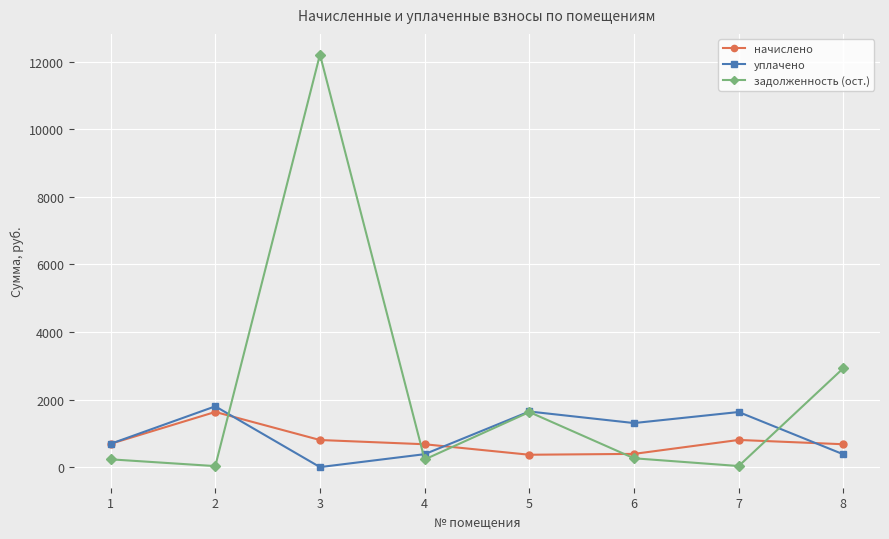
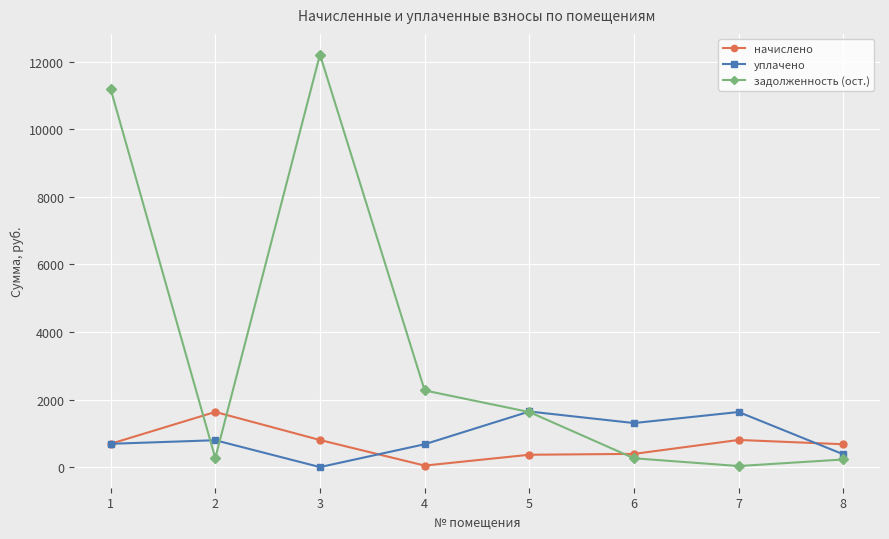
задолженность (ост.), 1: 200 -> 11200
уплачено, 2: 1800 -> 800
задолженность (ост.), 2: 0 -> 300
начислено, 4: 700 -> 0
уплачено, 4: 400 -> 700
задолженность (ост.), 4: 200 -> 2300
задолженность (ост.), 8: 2900 -> 200
